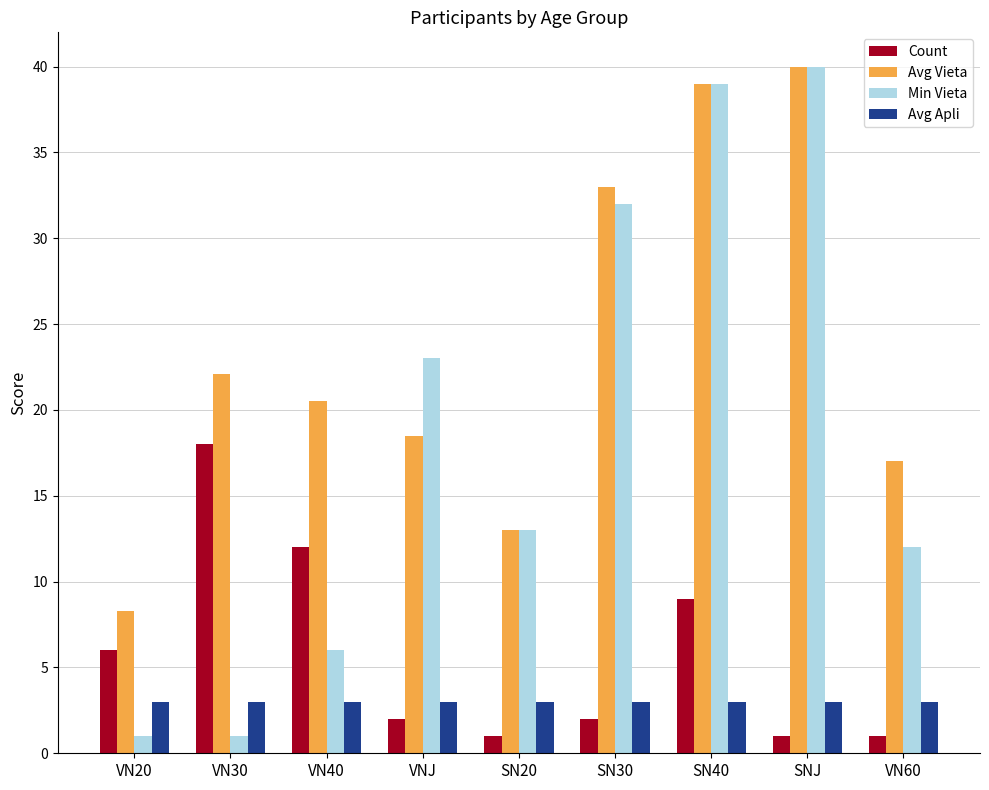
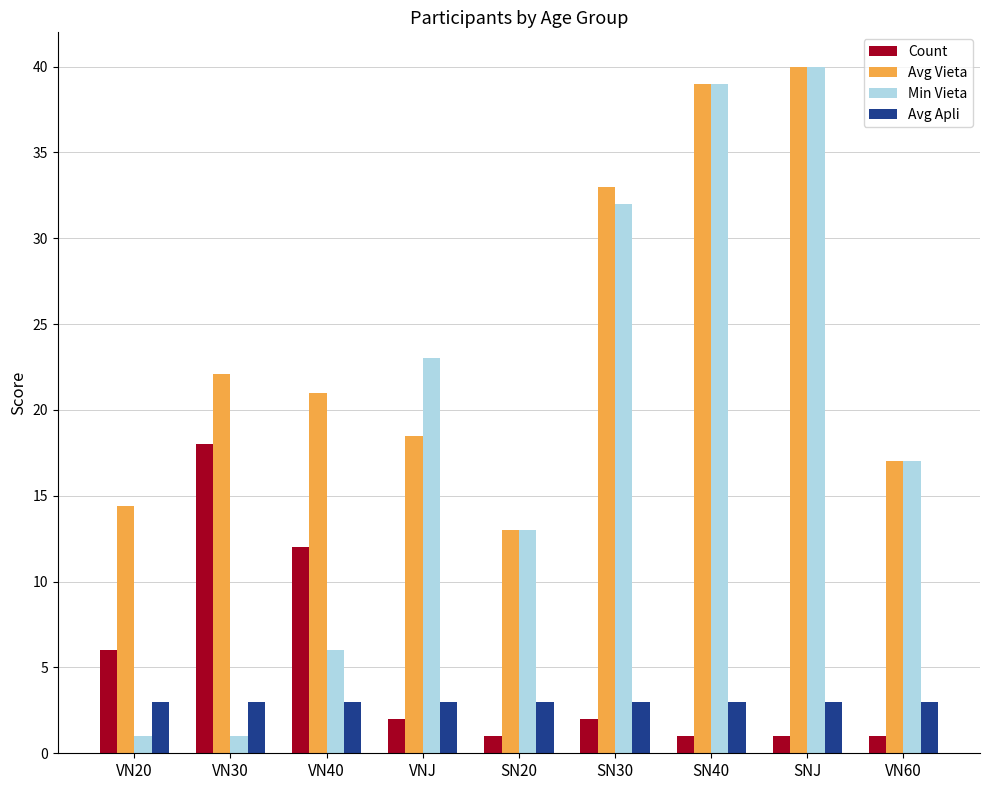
Avg Vieta, VN20: 8.3 -> 14.4
Avg Vieta, VN40: 20.5 -> 21.0
Count, SN40: 9 -> 1
Min Vieta, VN60: 12 -> 17
